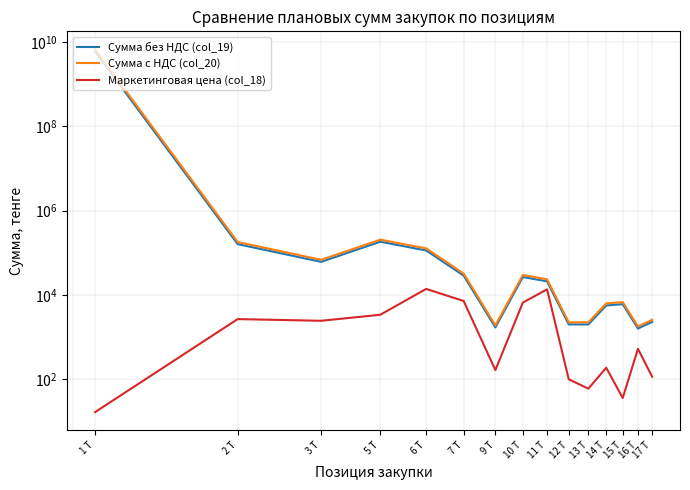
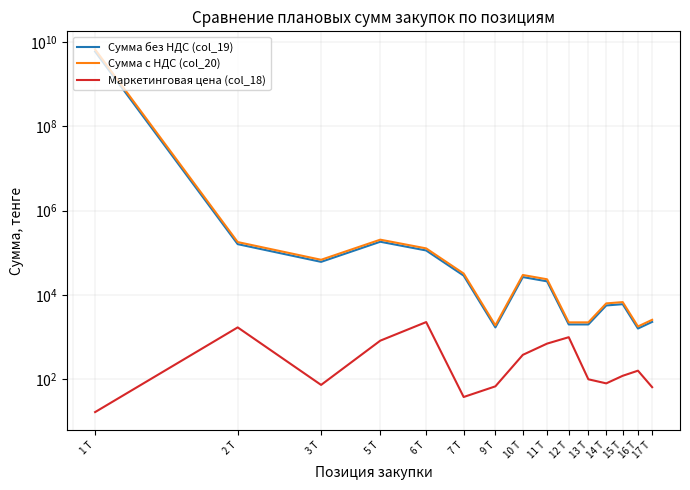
Маркетинговая цена (col_18), 2 Т: 3000 -> 1700
Маркетинговая цена (col_18), 3 Т: 2000 -> 70
Маркетинговая цена (col_18), 5 Т: 3000 -> 800
Маркетинговая цена (col_18), 6 Т: 14000 -> 2000
Маркетинговая цена (col_18), 7 Т: 7000 -> 40
Маркетинговая цена (col_18), 9 Т: 170 -> 70
Маркетинговая цена (col_18), 10 Т: 7000 -> 400
Маркетинговая цена (col_18), 11 Т: 14000 -> 700
Маркетинговая цена (col_18), 12 Т: 100 -> 1000
Маркетинговая цена (col_18), 13 Т: 60 -> 100
Маркетинговая цена (col_18), 14 Т: 200 -> 80
Маркетинговая цена (col_18), 15 Т: 40 -> 120
Маркетинговая цена (col_18), 16 Т: 500 -> 160
Маркетинговая цена (col_18), 17 Т: 120 -> 70
